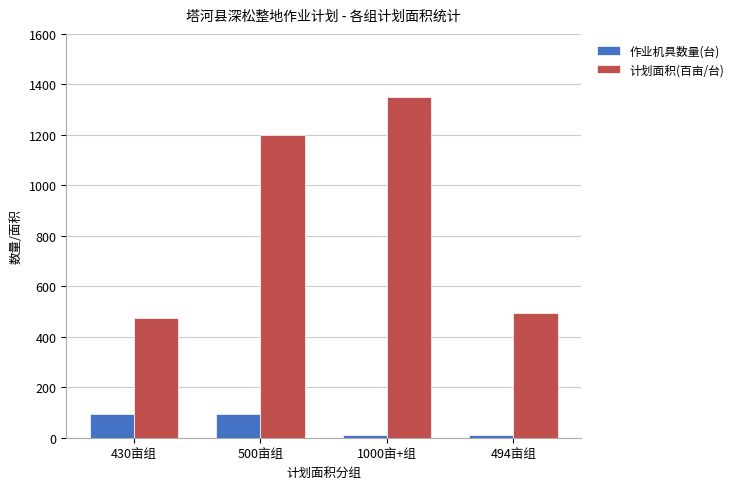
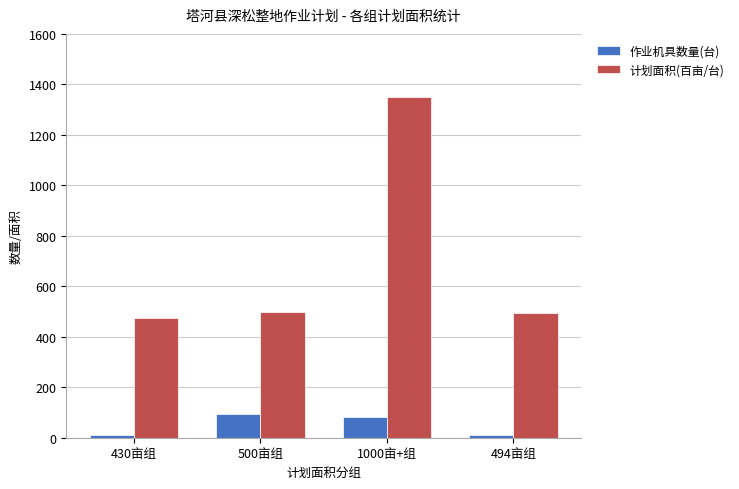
作业机具数量(台), 430亩组: 90 -> 10
计划面积(百亩/台), 500亩组: 1200 -> 500
作业机具数量(台), 1000亩+组: 10 -> 80
